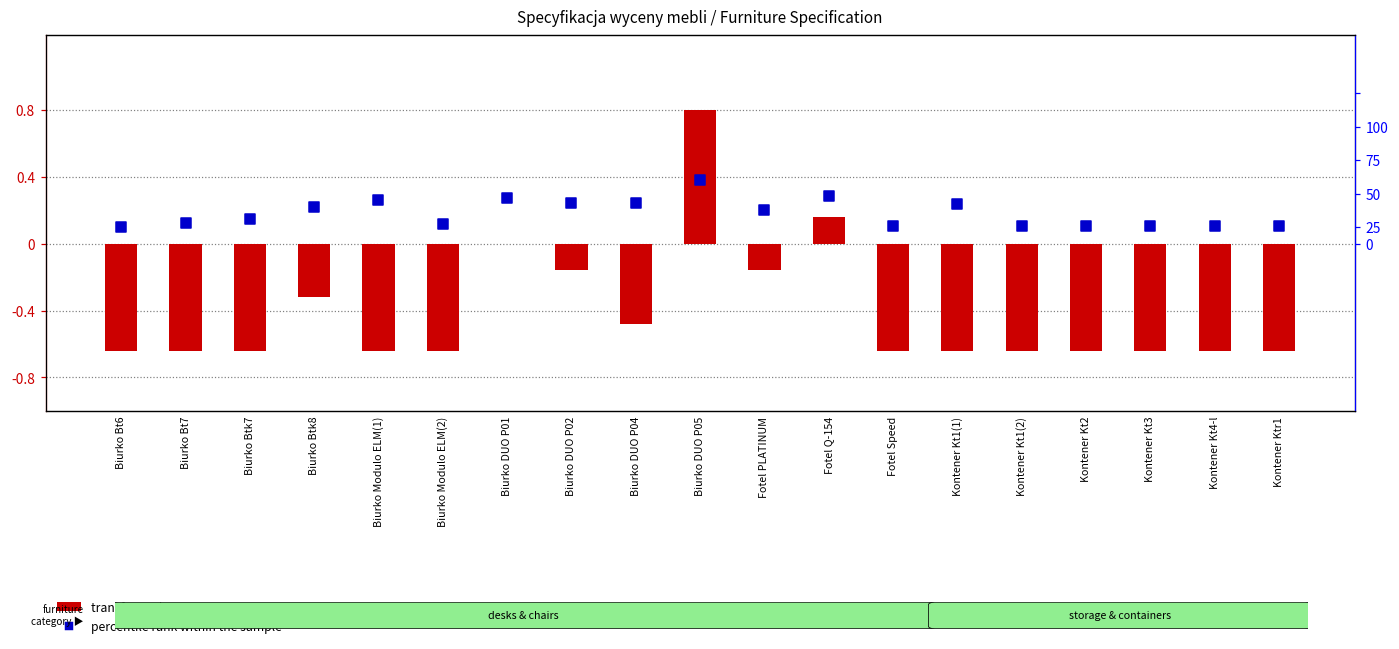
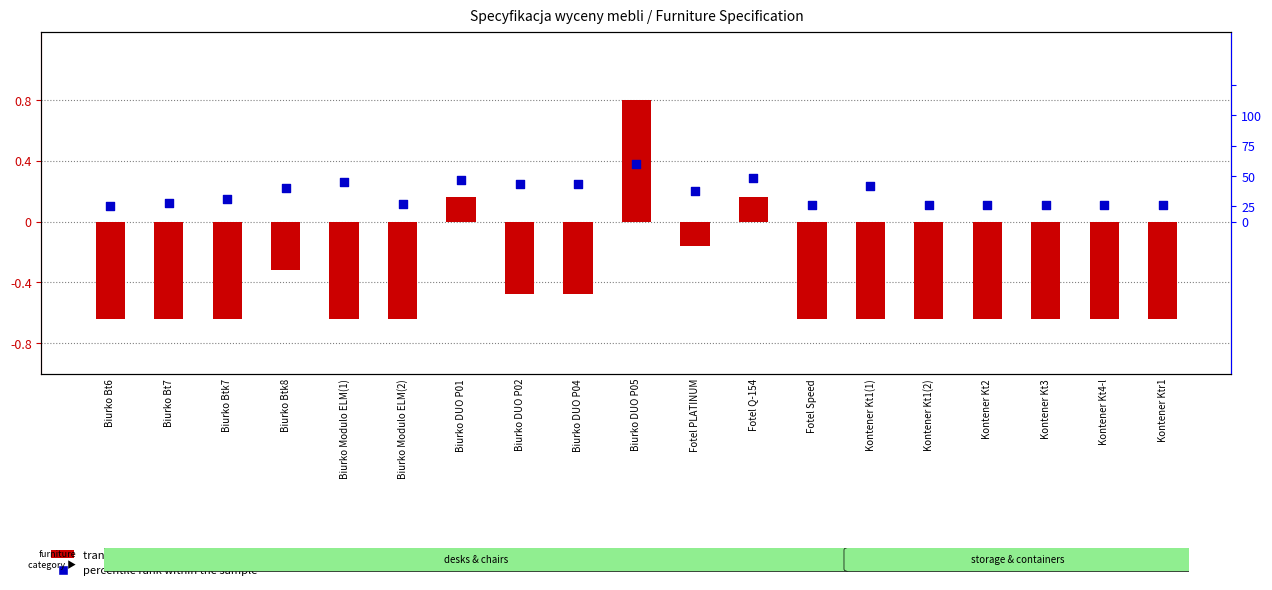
transformed count, Biurko DUO P01: 0.00 -> 0.16
transformed count, Biurko DUO P02: -0.16 -> -0.48
